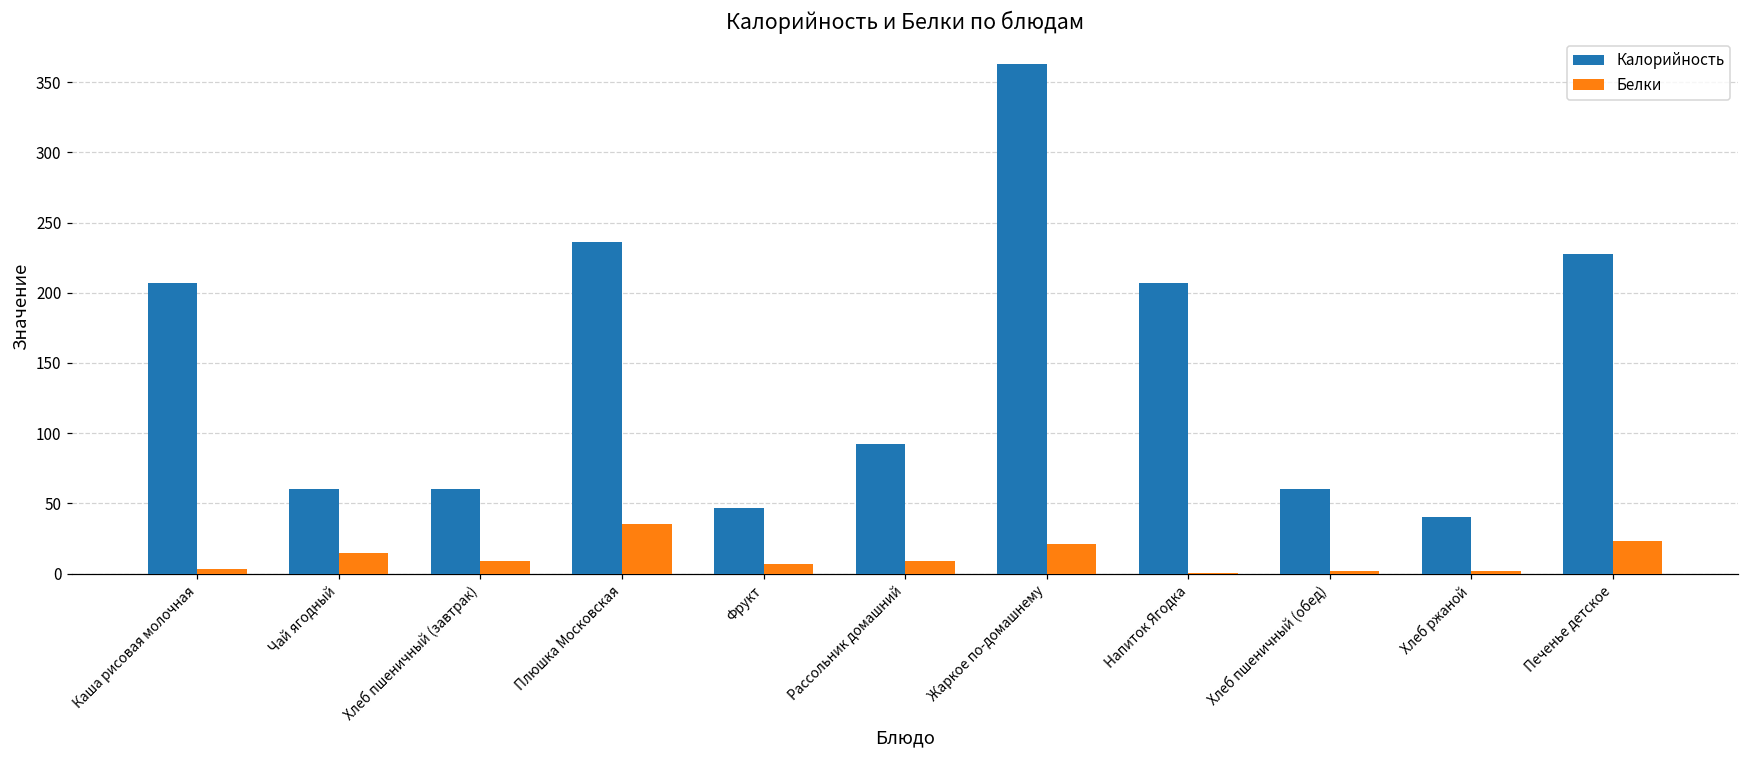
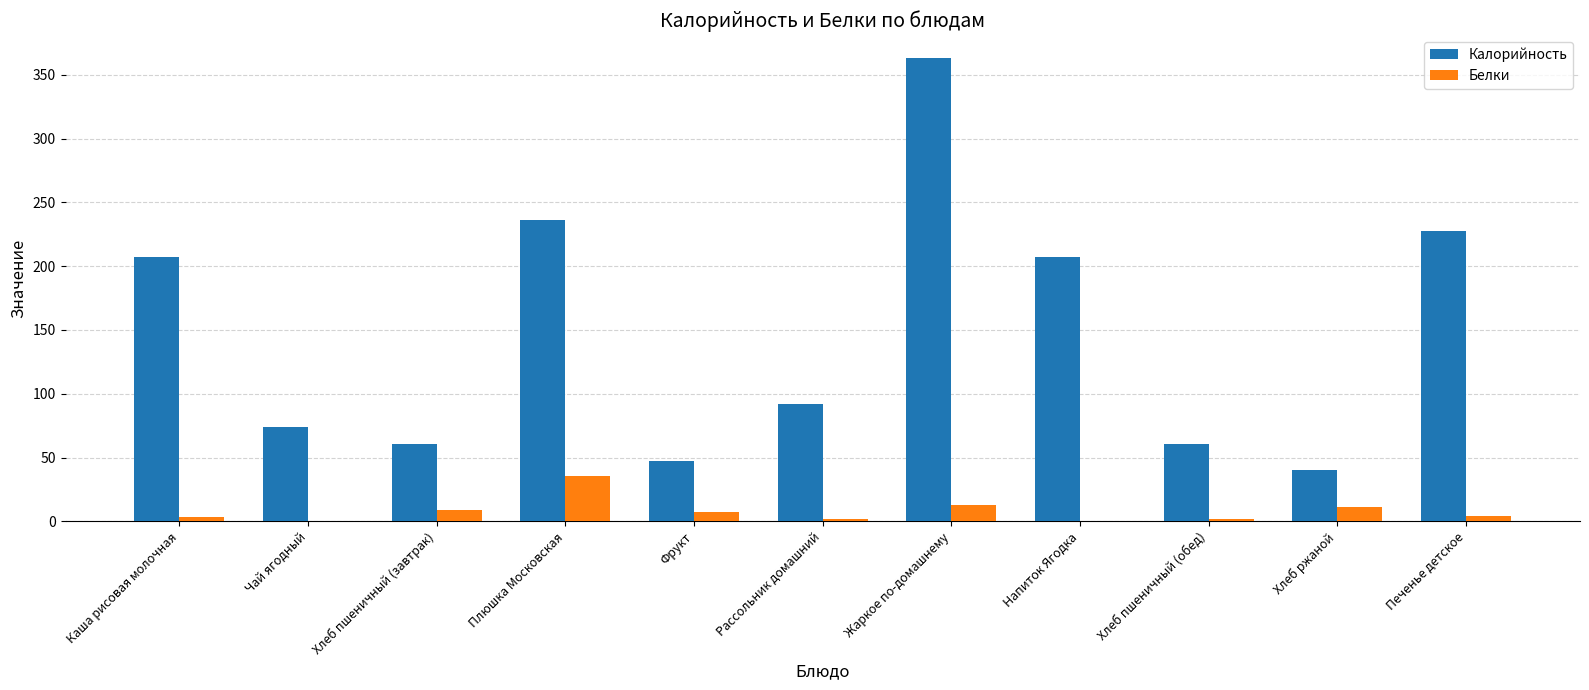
Калорийность, Чай ягодный: 60 -> 74
Белки, Чай ягодный: 14 -> 0
Белки, Рассольник домашний: 9 -> 2
Белки, Жаркое по-домашнему: 21 -> 13
Белки, Хлеб ржаной: 2 -> 11
Белки, Печенье детское: 23 -> 4
